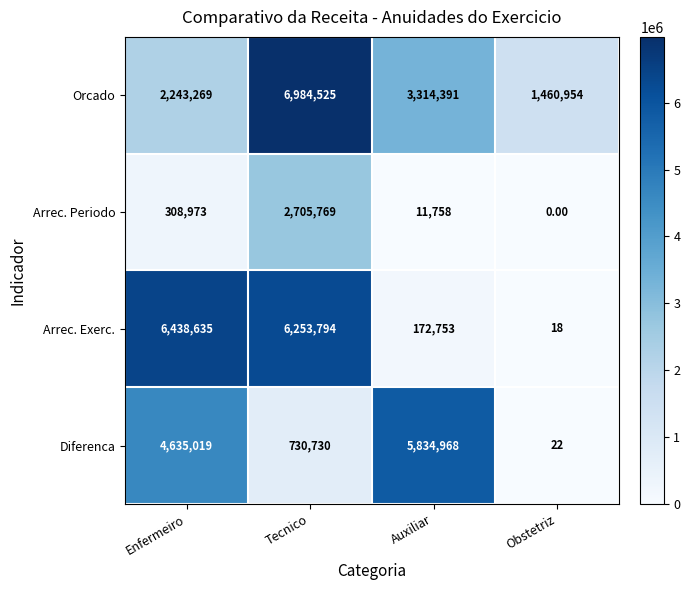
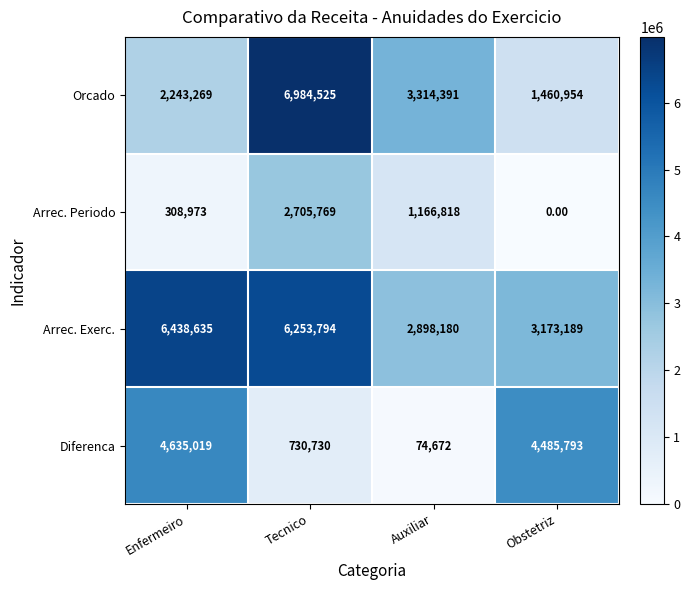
Arrec. Periodo, Auxiliar: 11,758 -> 1,166,818
Arrec. Exerc., Auxiliar: 172,753 -> 2,898,180
Arrec. Exerc., Obstetriz: 18 -> 3,173,189
Diferenca, Auxiliar: 5,834,968 -> 74,672
Diferenca, Obstetriz: 22 -> 4,485,793
